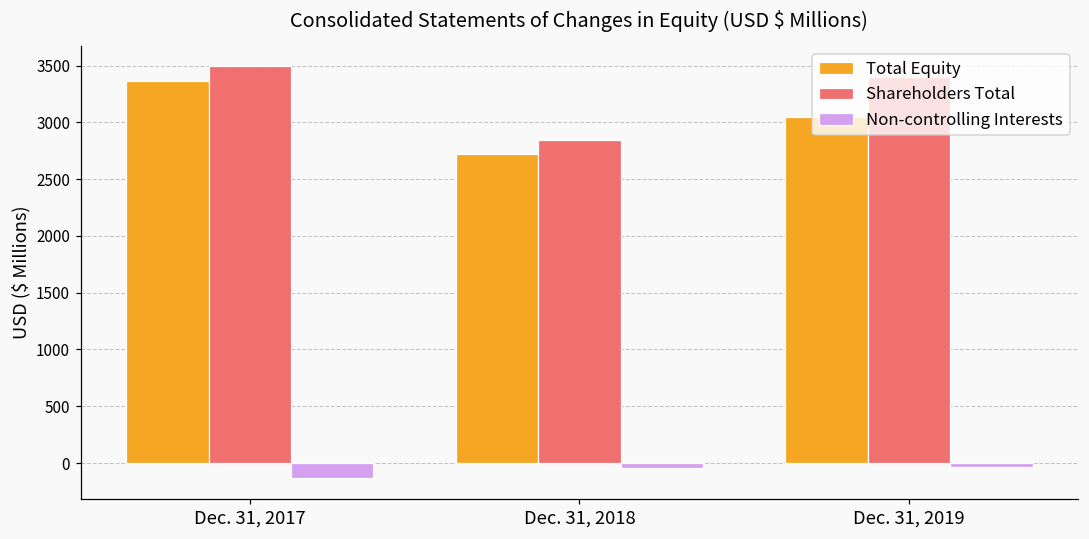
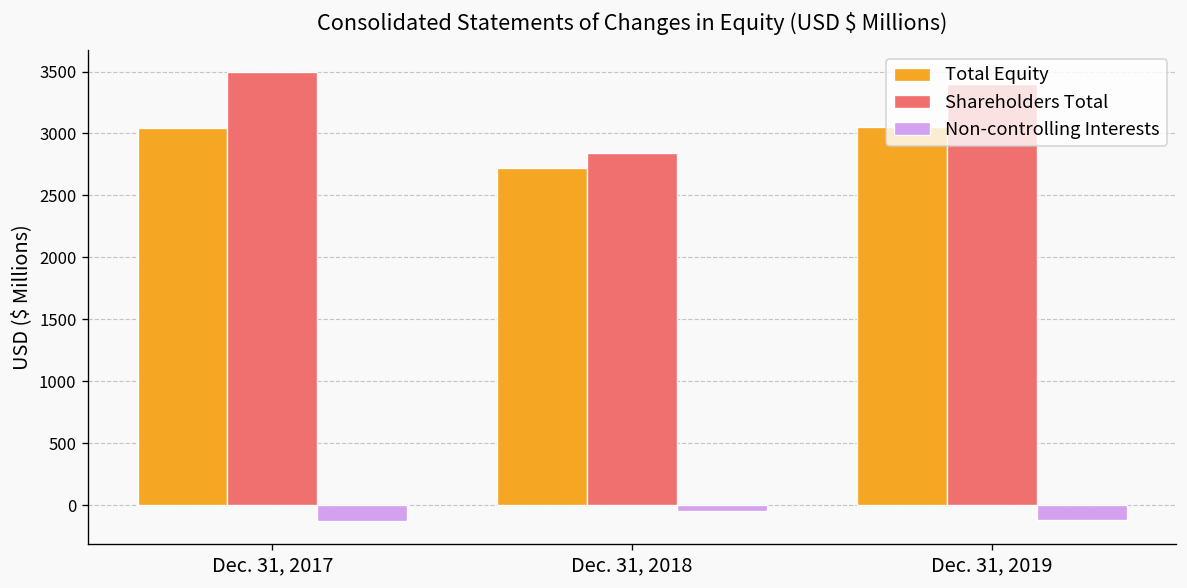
Total Equity, Dec. 31, 2017: 3360 -> 3040
Non-controlling Interests, Dec. 31, 2019: -40 -> -120
